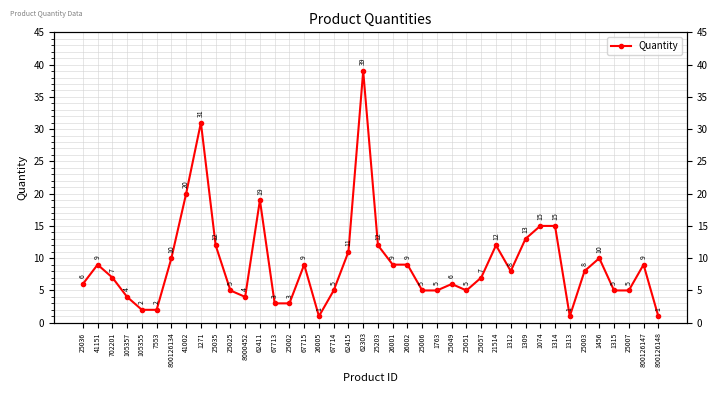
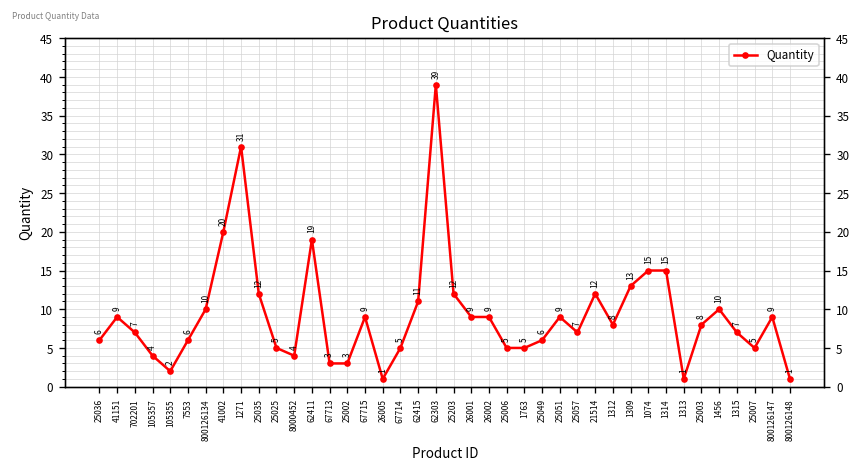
7553: 2 -> 6
25051: 5 -> 9
1315: 5 -> 7
